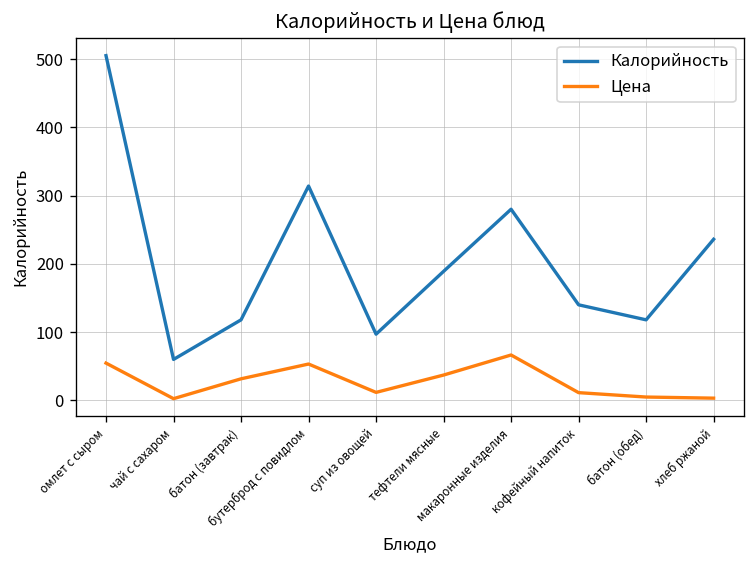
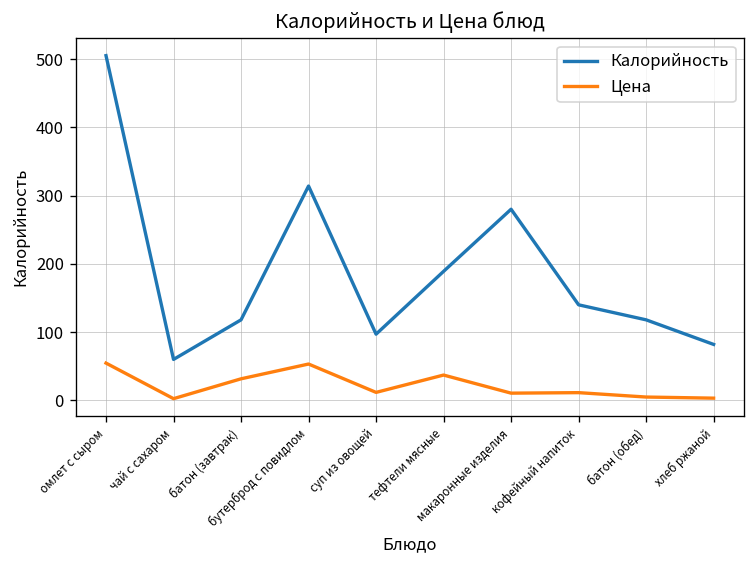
Цена, макаронные изделия: 70 -> 10
Калорийность, хлеб ржаной: 240 -> 80
